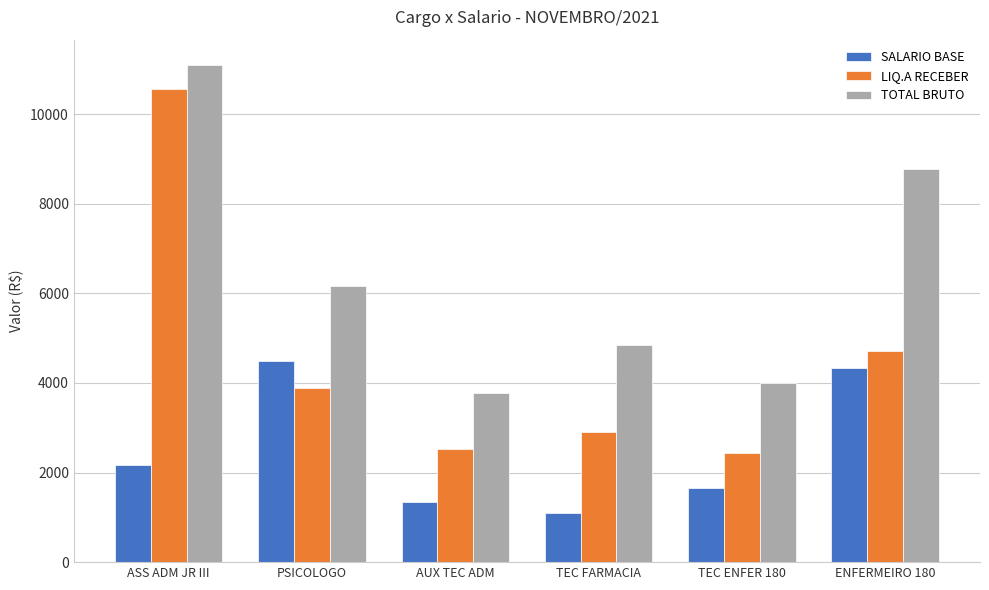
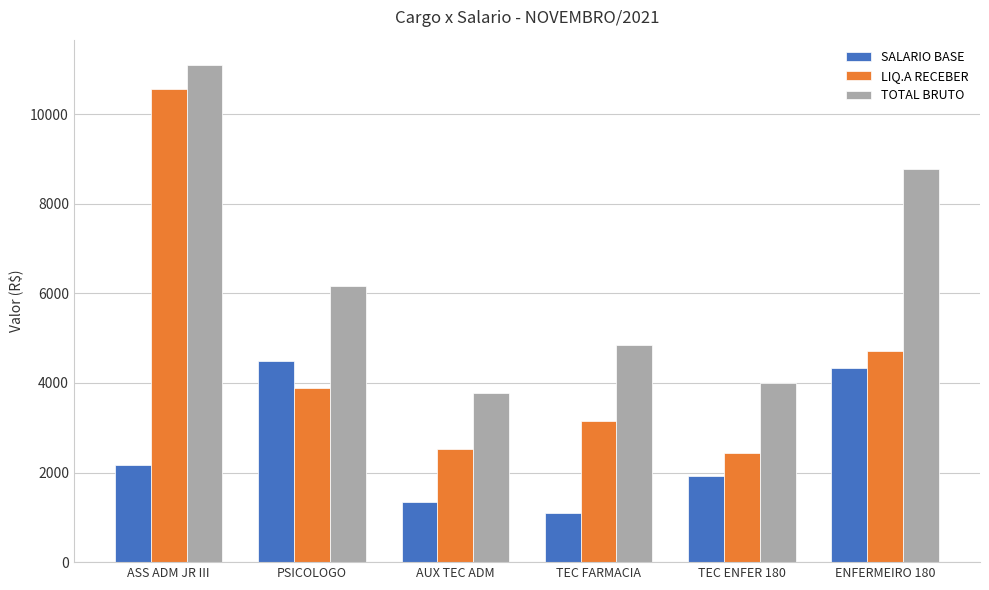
LIQ.A RECEBER, TEC FARMACIA: 2900 -> 3100
SALARIO BASE, TEC ENFER 180: 1600 -> 1900
